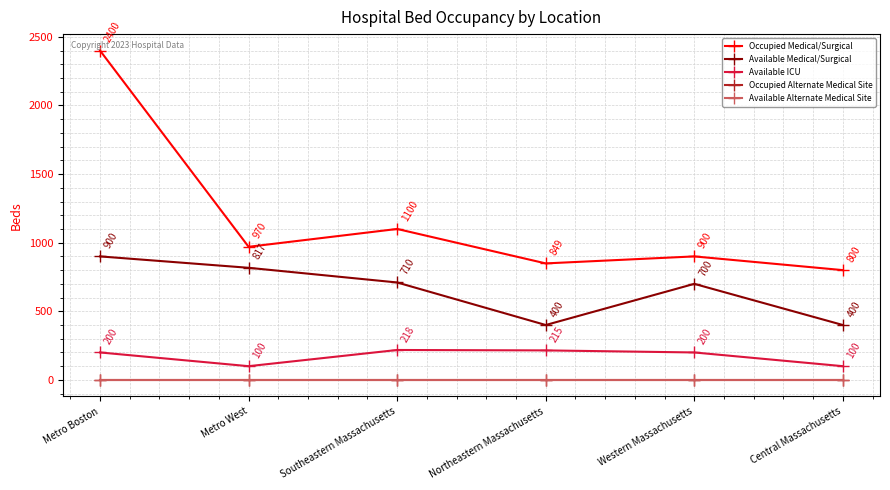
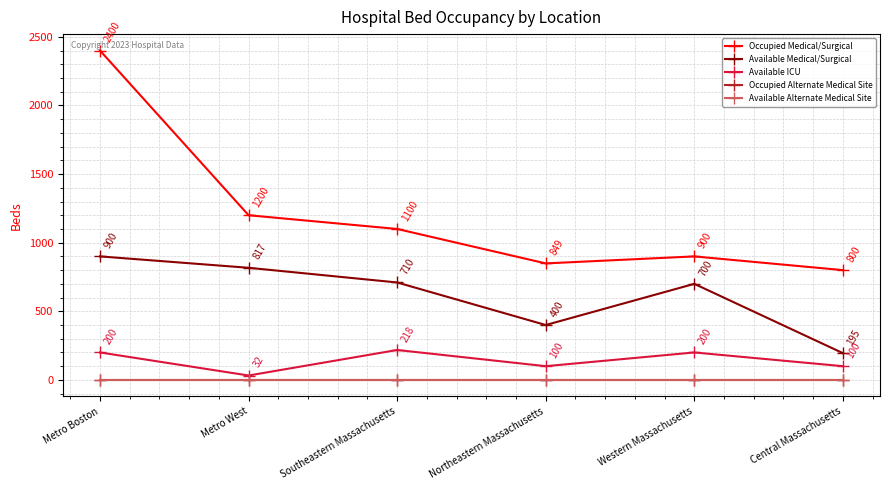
Occupied Medical/Surgical, Metro West: 970 -> 1200
Available ICU, Metro West: 100 -> 32
Available ICU, Northeastern Massachusetts: 215 -> 100
Available Medical/Surgical, Central Massachusetts: 400 -> 195
